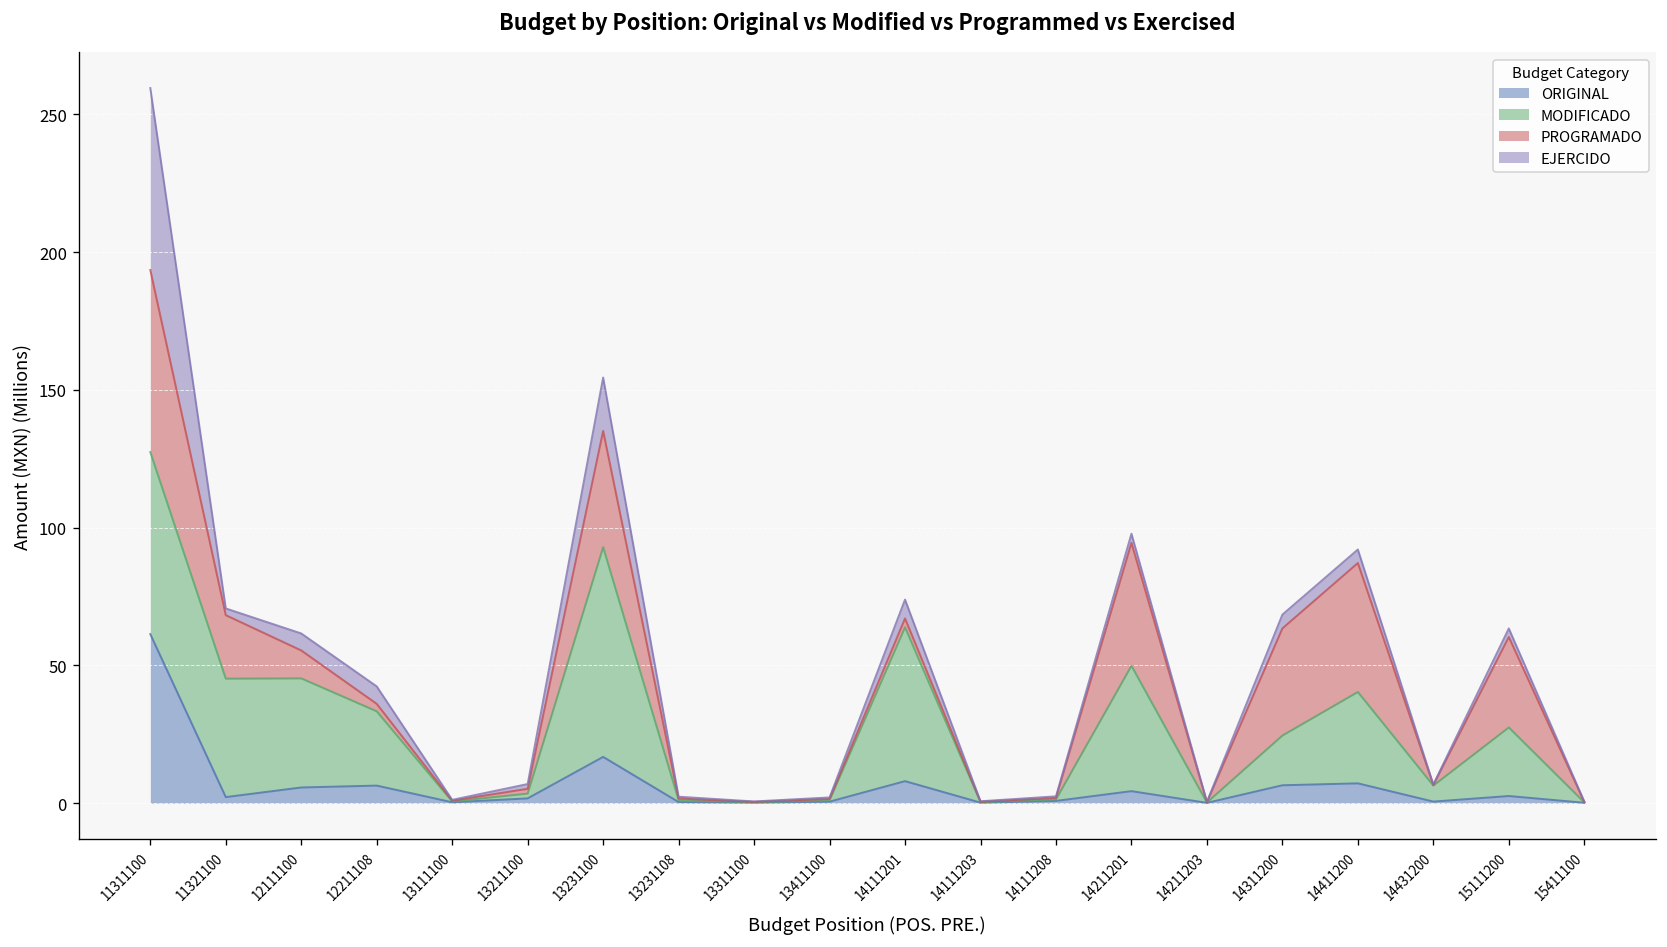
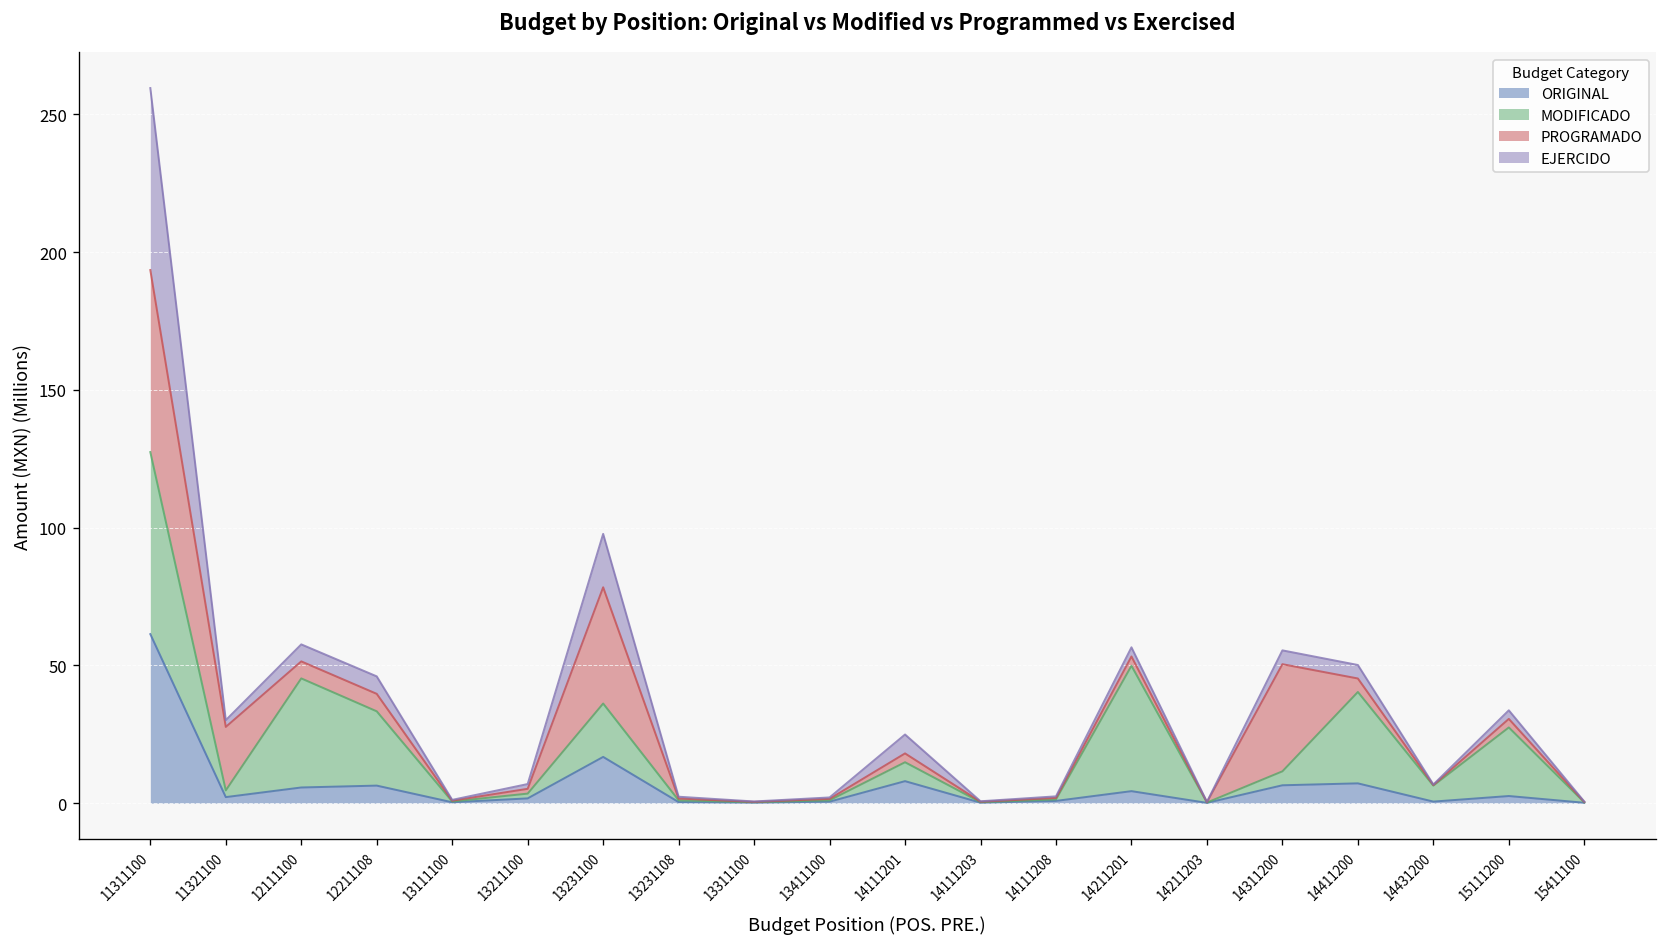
MODIFICADO, 11321100: 43 -> 2
PROGRAMADO, 12111100: 10 -> 6
PROGRAMADO, 12211108: 3 -> 6
MODIFICADO, 13231100: 76 -> 19
MODIFICADO, 14111201: 56 -> 7
PROGRAMADO, 14211201: 45 -> 3
MODIFICADO, 14311200: 18 -> 5
PROGRAMADO, 14411200: 47 -> 5
PROGRAMADO, 15111200: 33 -> 3
